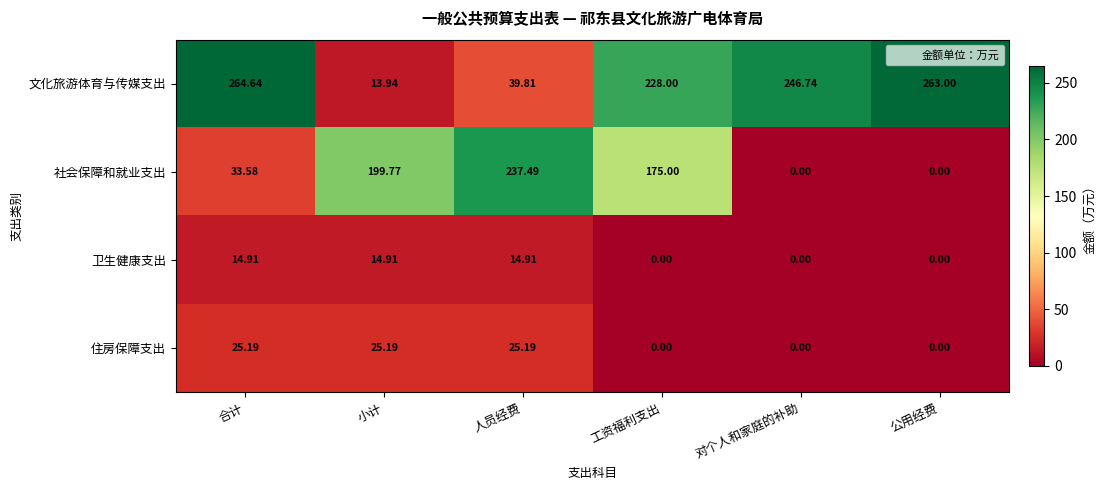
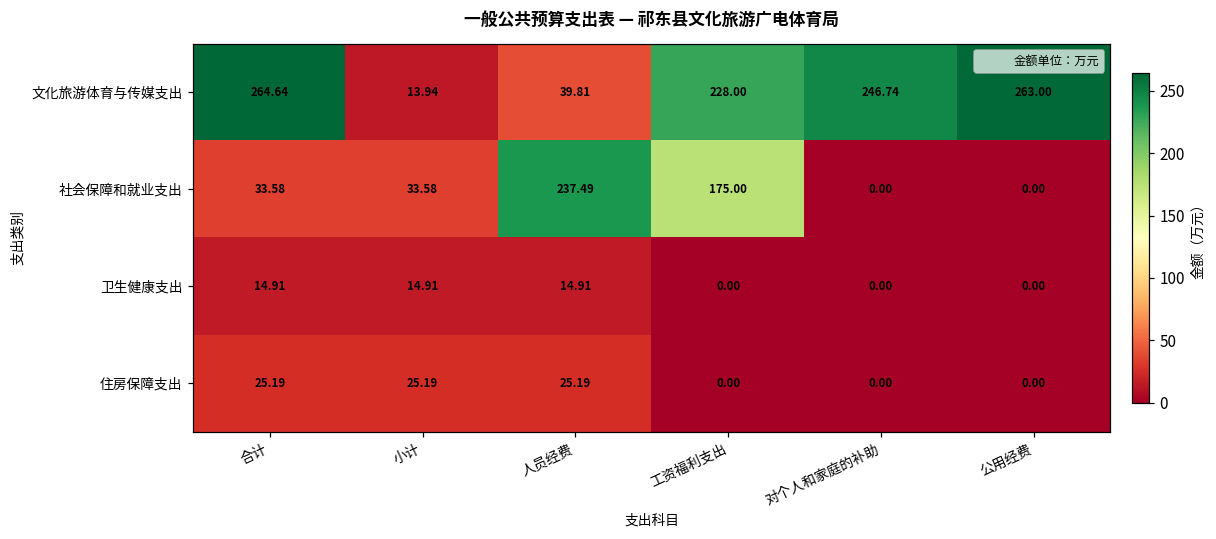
社会保障和就业支出, 小计: 199.77 -> 33.58
